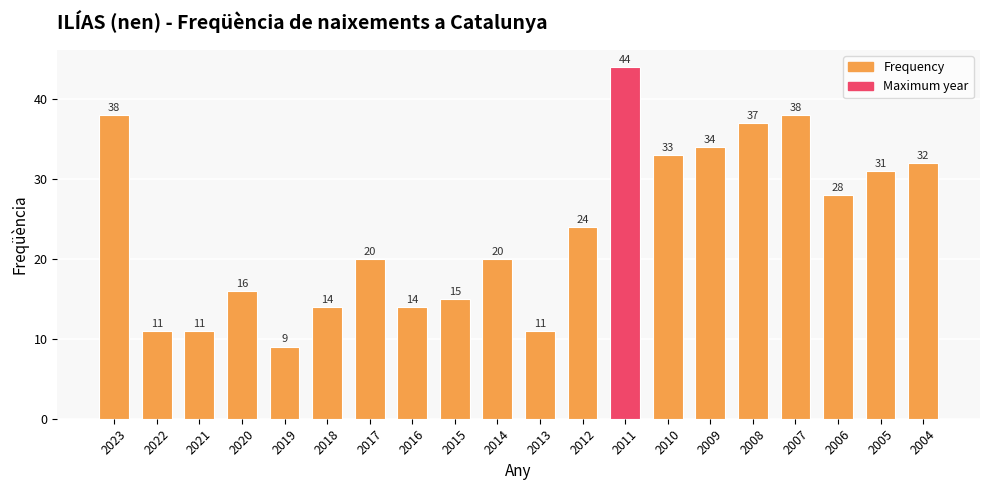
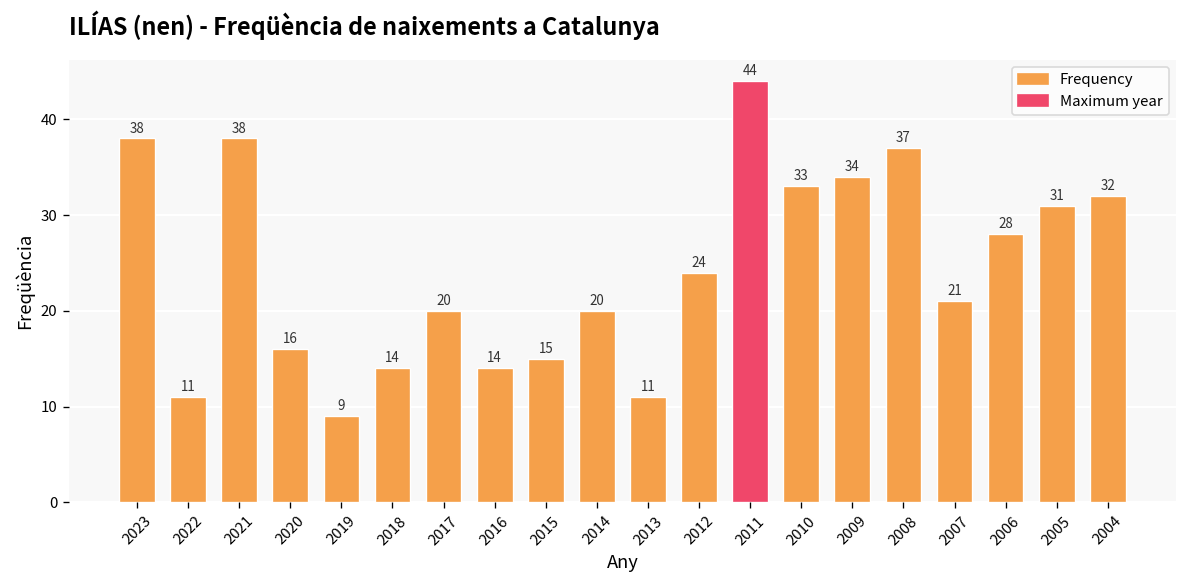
2021: 11 -> 38
2007: 38 -> 21
